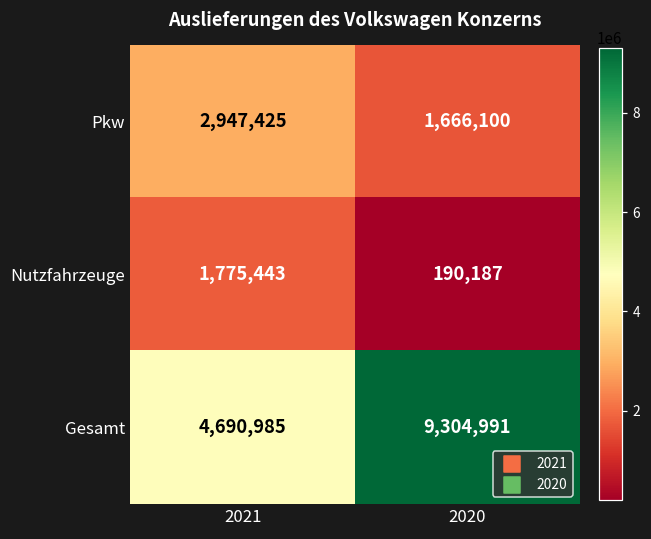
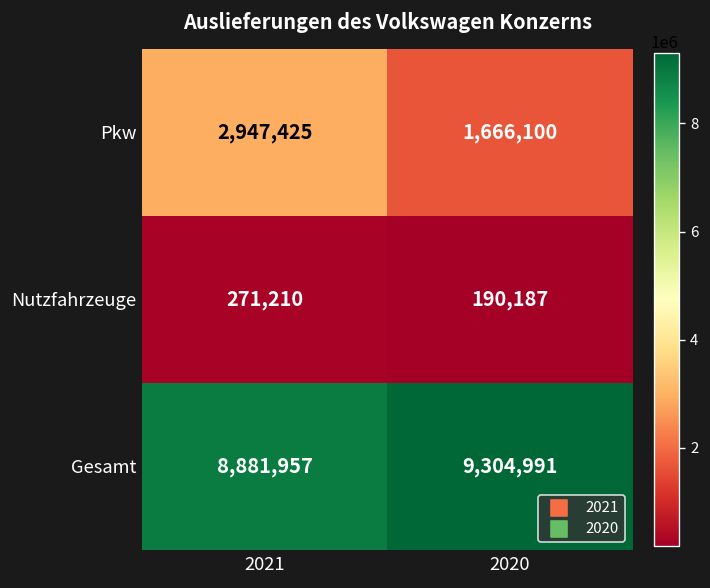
Nutzfahrzeuge, 2021: 1,775,443 -> 271,210
Gesamt, 2021: 4,690,985 -> 8,881,957
